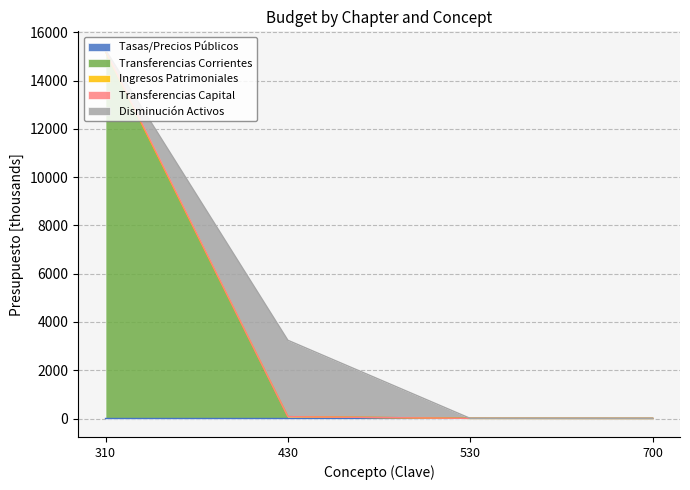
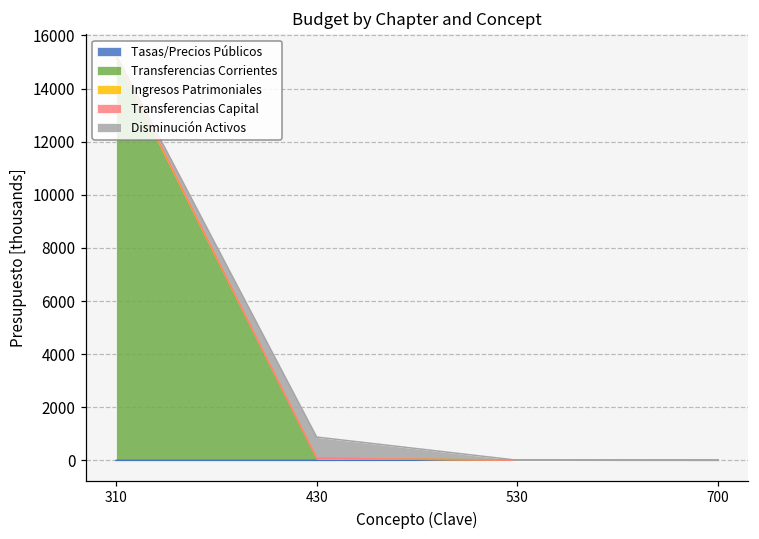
Disminución Activos, 430: 3200 -> 800
